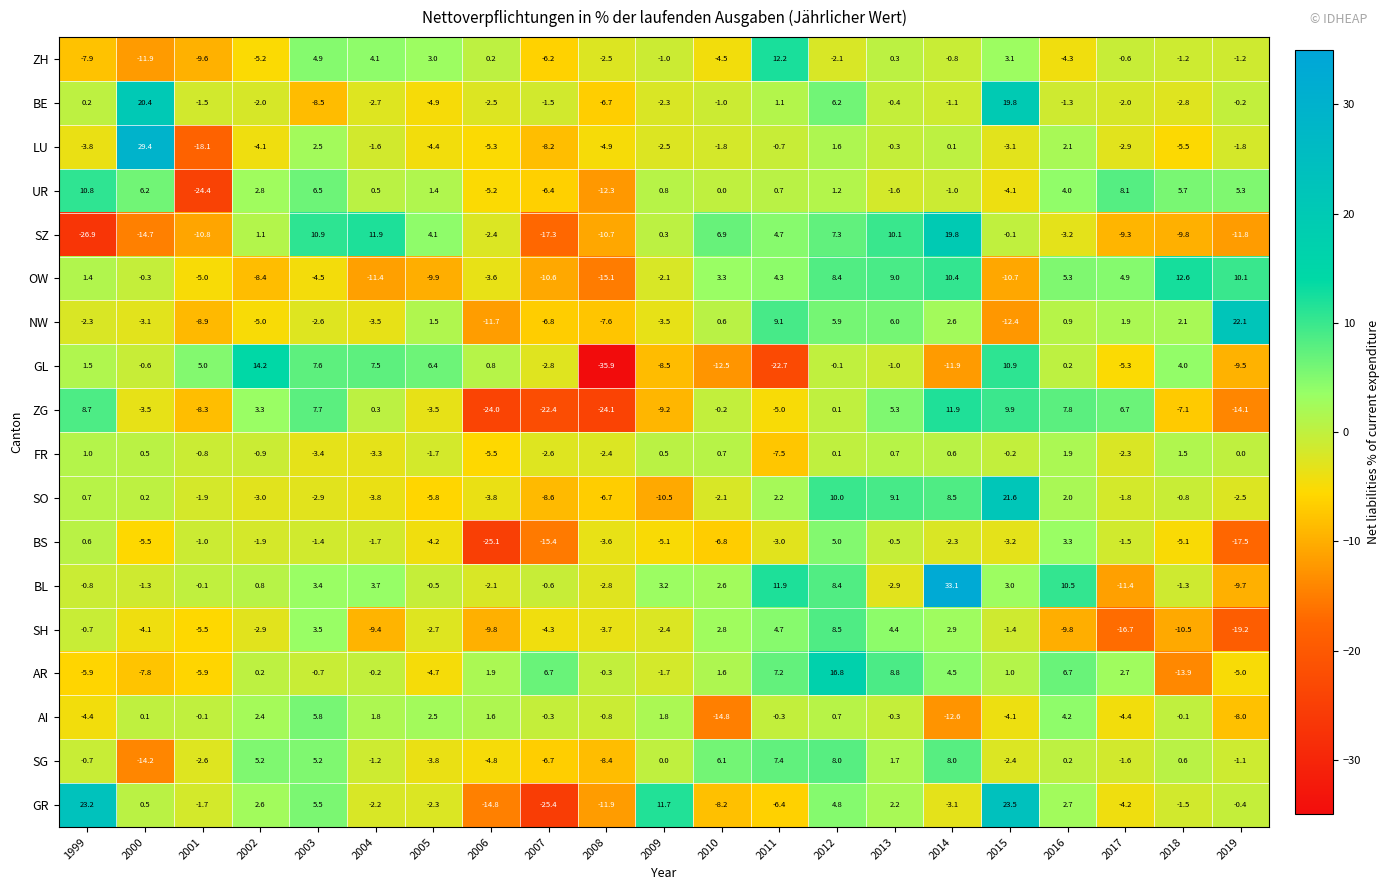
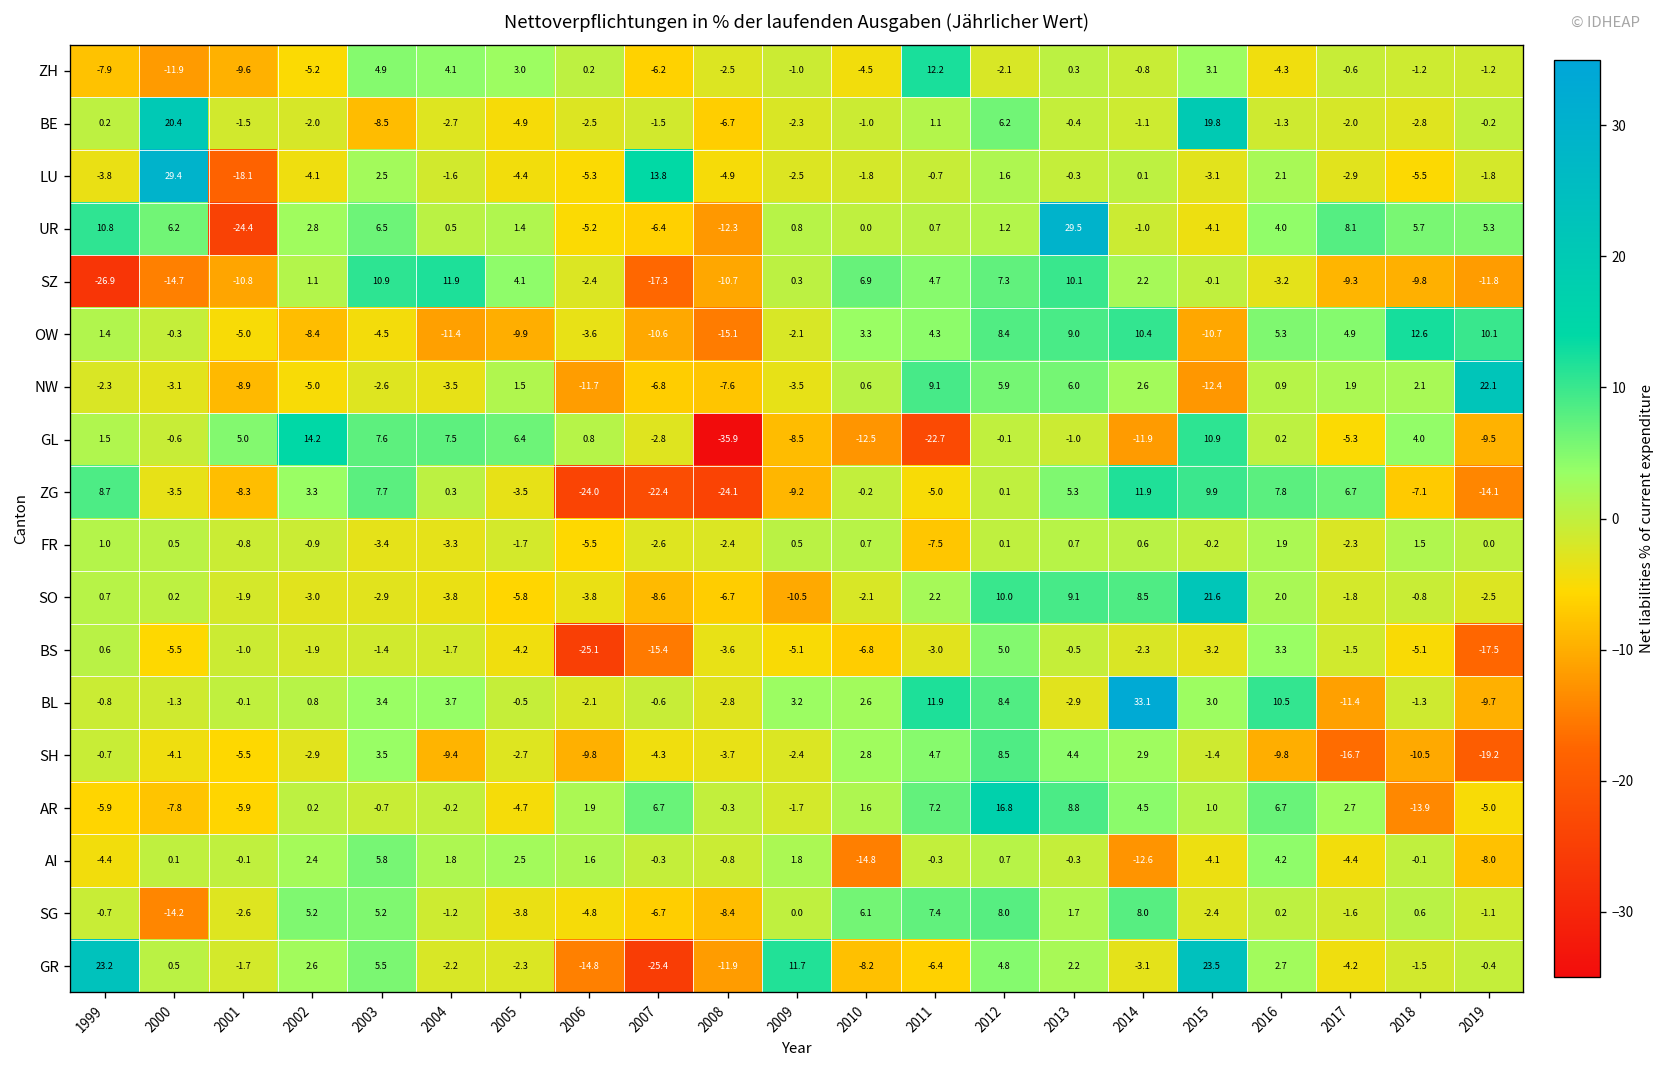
LU, 2007: -8.2 -> 13.8
UR, 2013: -1.6 -> 29.5
SZ, 2014: 19.8 -> 2.2
